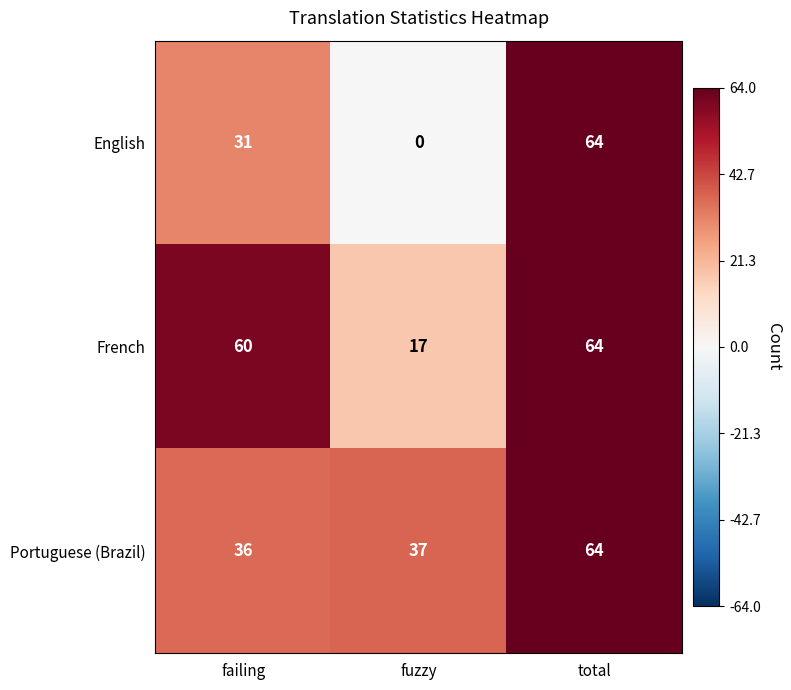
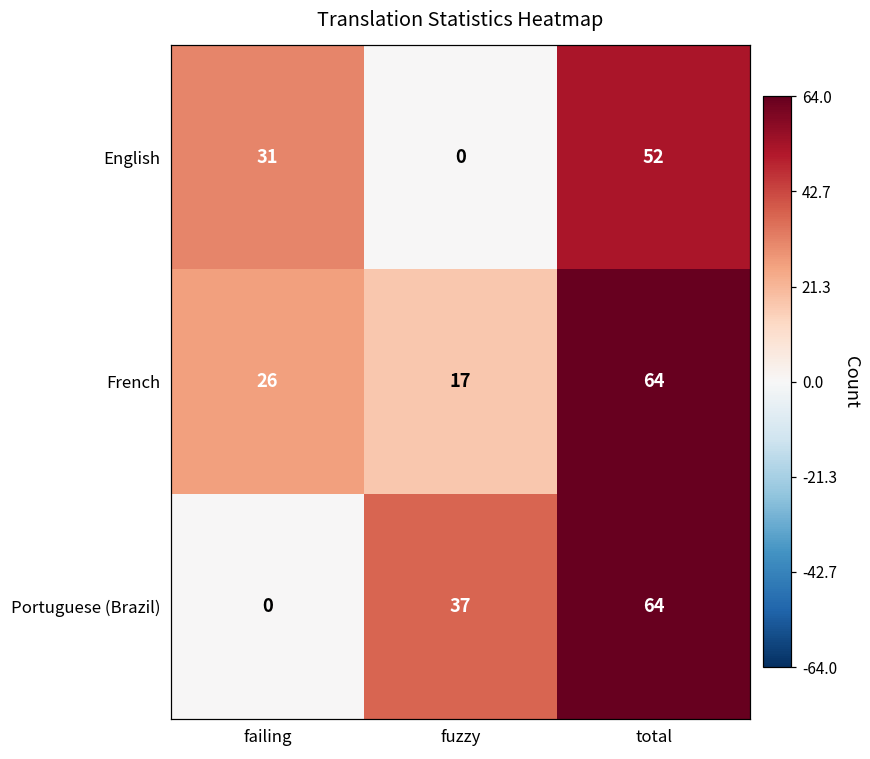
English, total: 64 -> 52
French, failing: 60 -> 26
Portuguese (Brazil), failing: 36 -> 0
